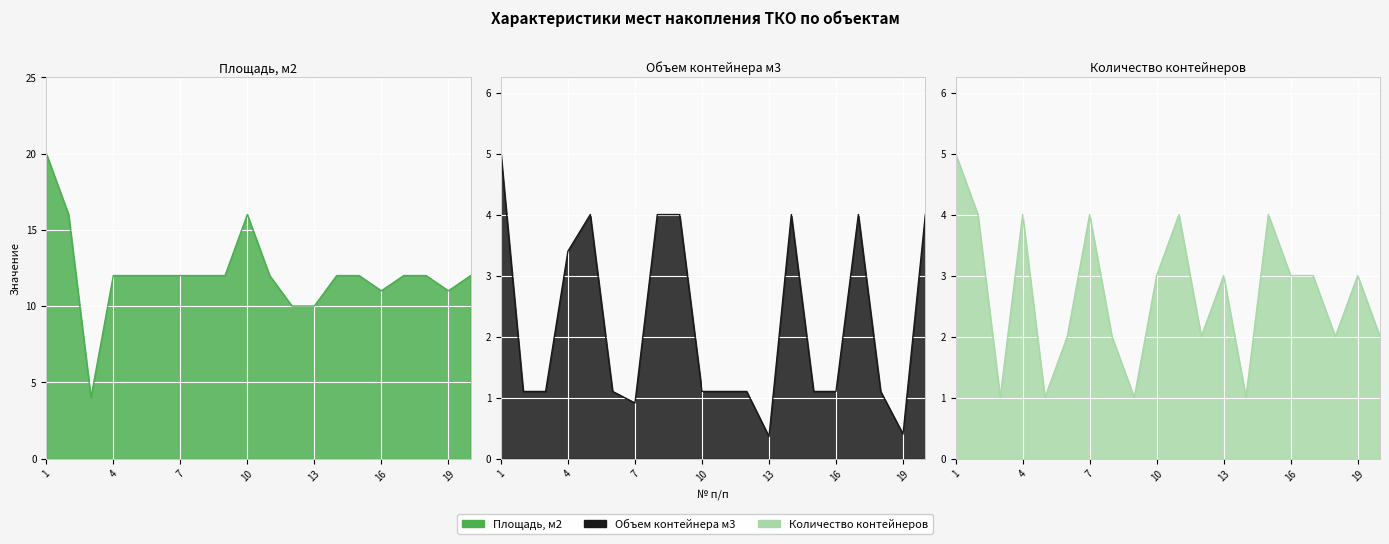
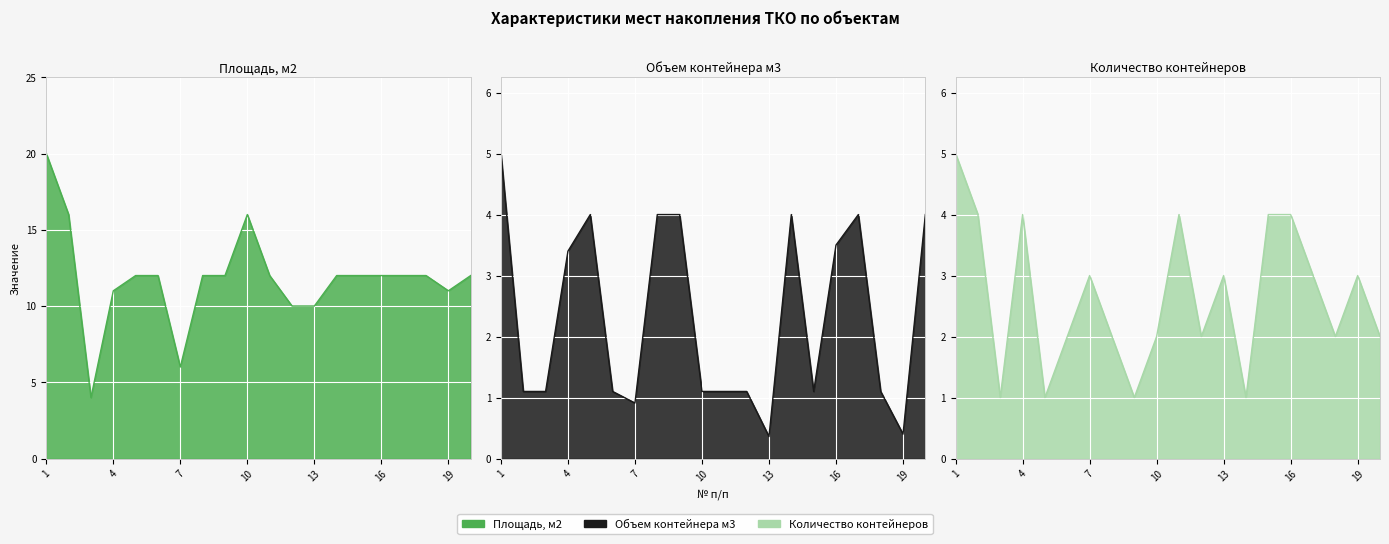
Площадь, м2, 4: 12 -> 11
Площадь, м2, 7: 12 -> 6
Площадь, м2, 16: 11 -> 12
Объем контейнера м3, 16: 1.1 -> 3.5
Количество контейнеров, 7: 4 -> 3
Количество контейнеров, 10: 3 -> 2
Количество контейнеров, 16: 3 -> 4
